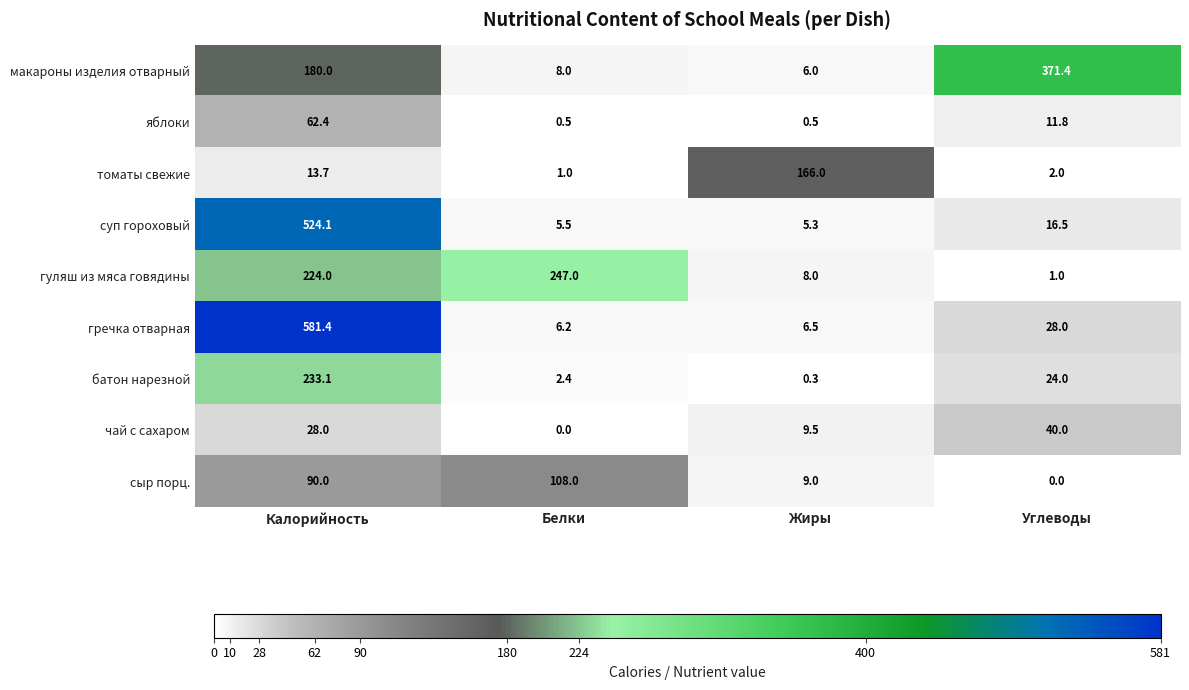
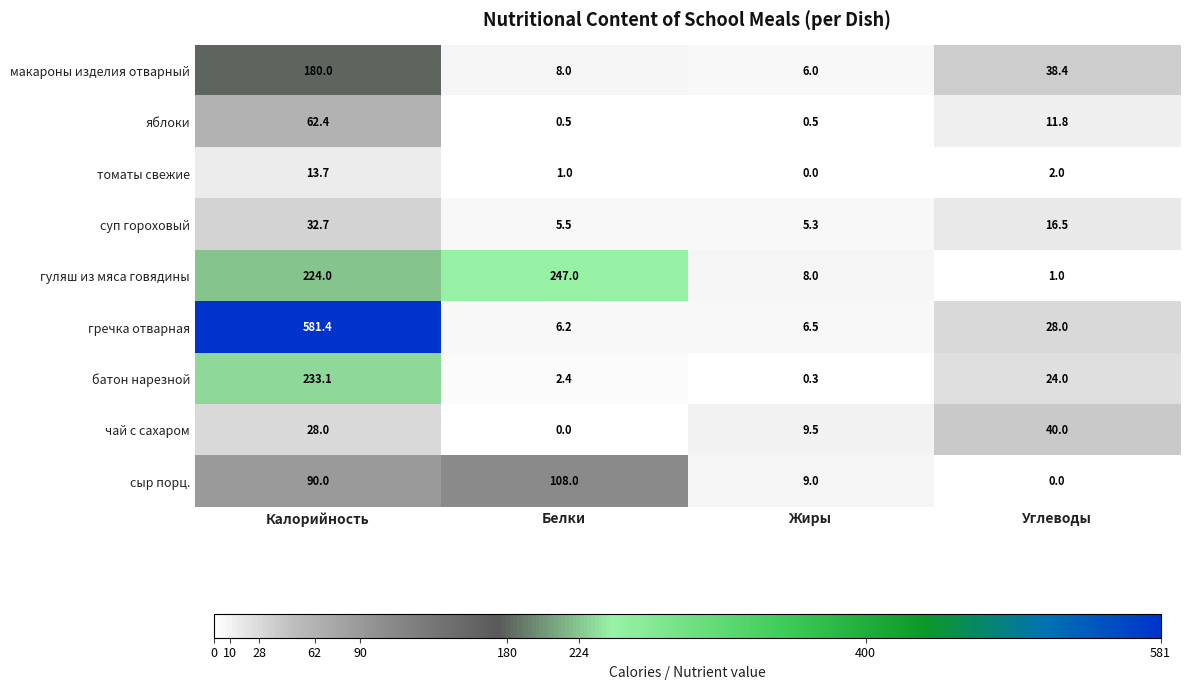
макароны изделия отварный, Углеводы: 371.4 -> 38.4
томаты свежие, Жиры: 166.0 -> 0.0
суп гороховый, Калорийность: 524.1 -> 32.7
